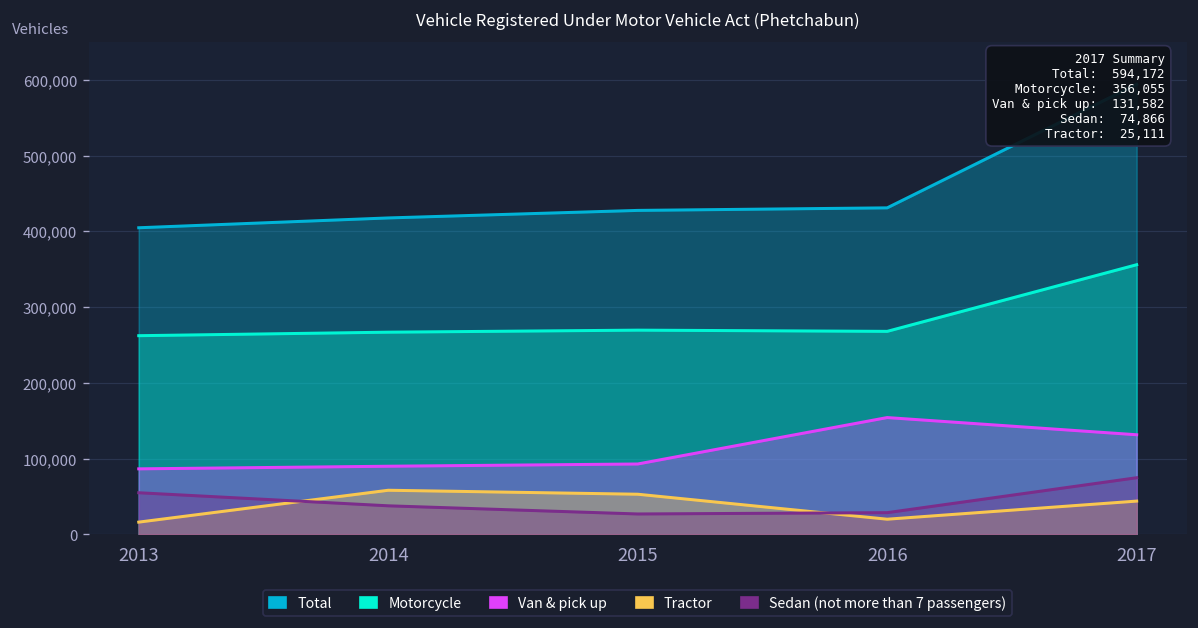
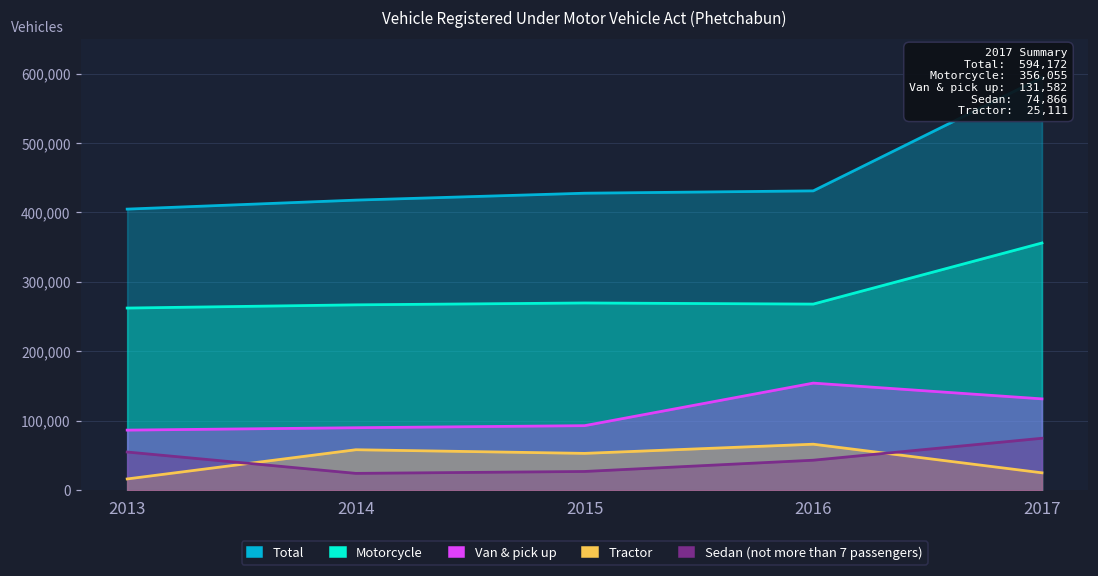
Sedan (not more than 7 passengers), 2014: 40,000 -> 20,000
Tractor, 2016: 20,000 -> 70,000
Sedan (not more than 7 passengers), 2016: 30,000 -> 40,000
Tractor, 2017: 40,000 -> 30,000
